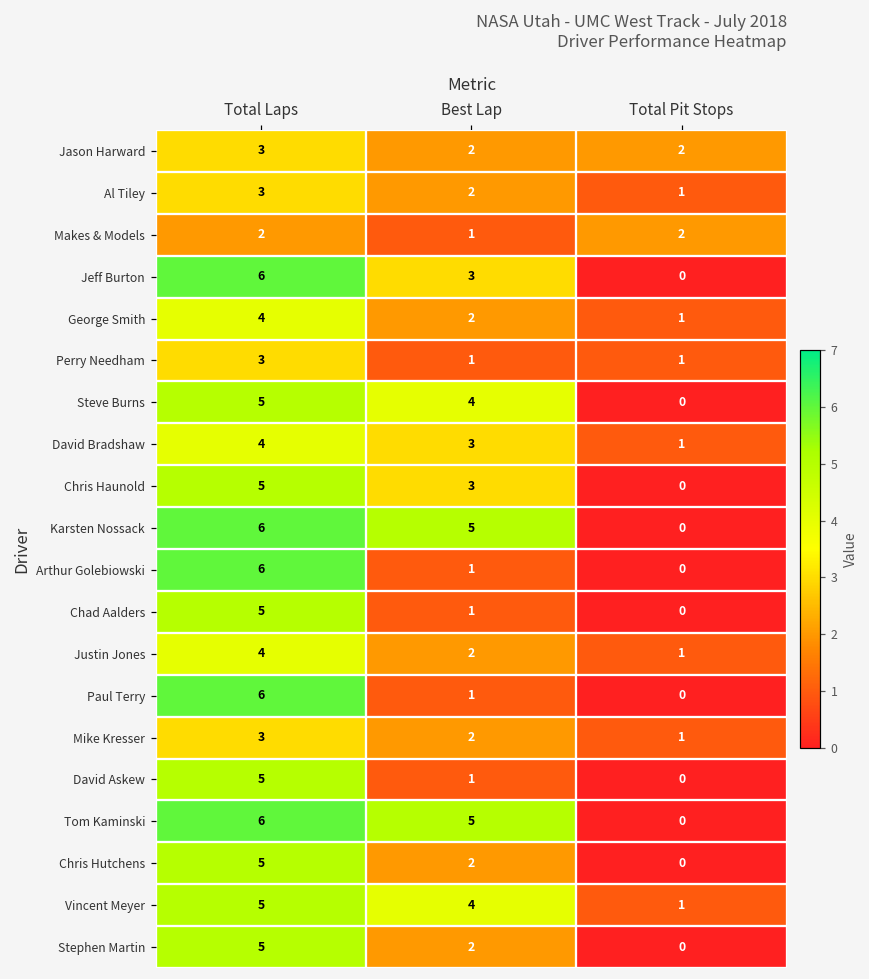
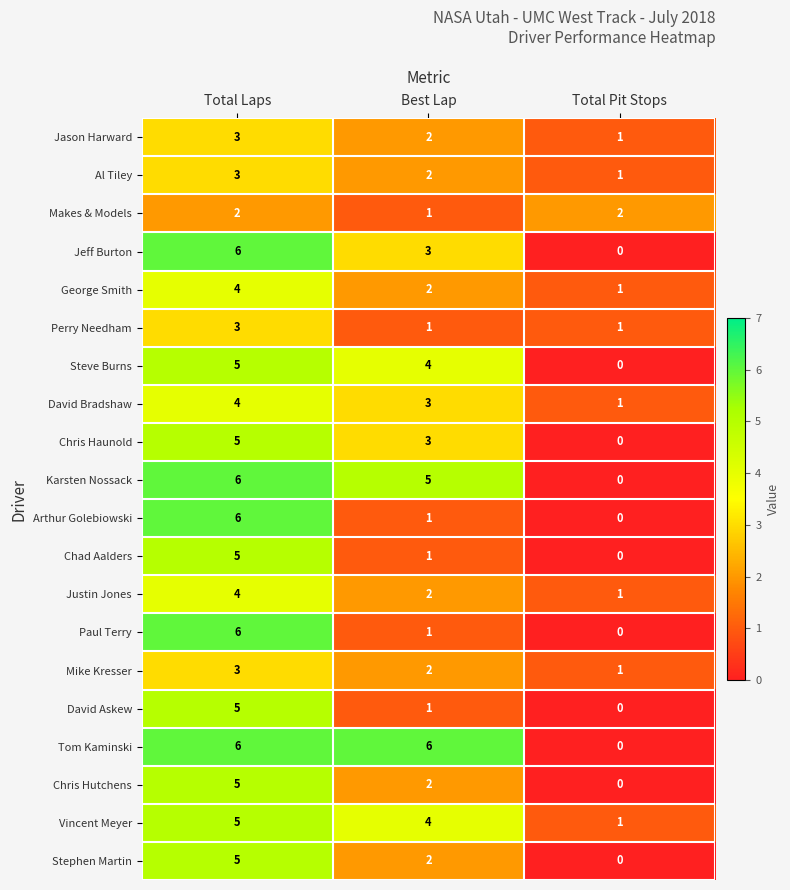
Jason Harward, Total Pit Stops: 2 -> 1
Tom Kaminski, Best Lap: 5 -> 6
